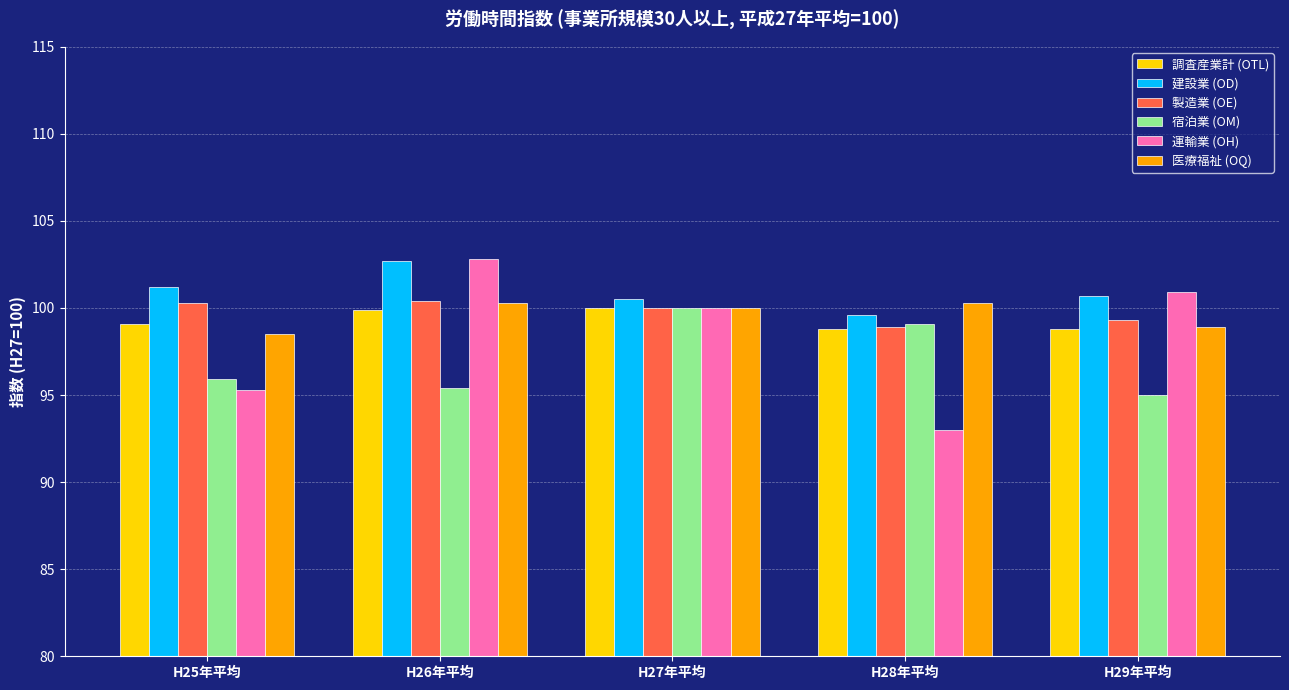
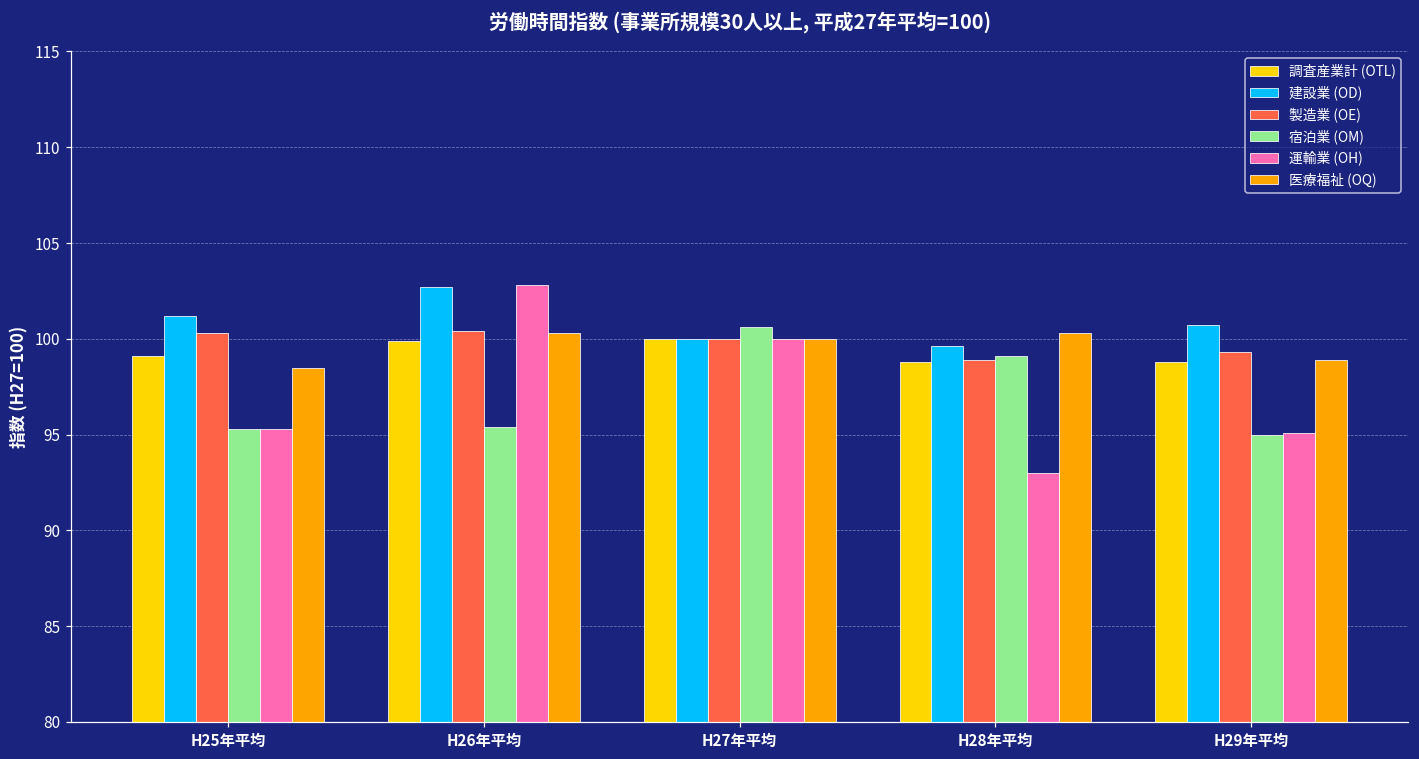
宿泊業 (OM), H25年平均: 95.9 -> 95.3
建設業 (OD), H27年平均: 100.5 -> 100.0
宿泊業 (OM), H27年平均: 100.0 -> 100.6
運輸業 (OH), H29年平均: 100.9 -> 95.1
